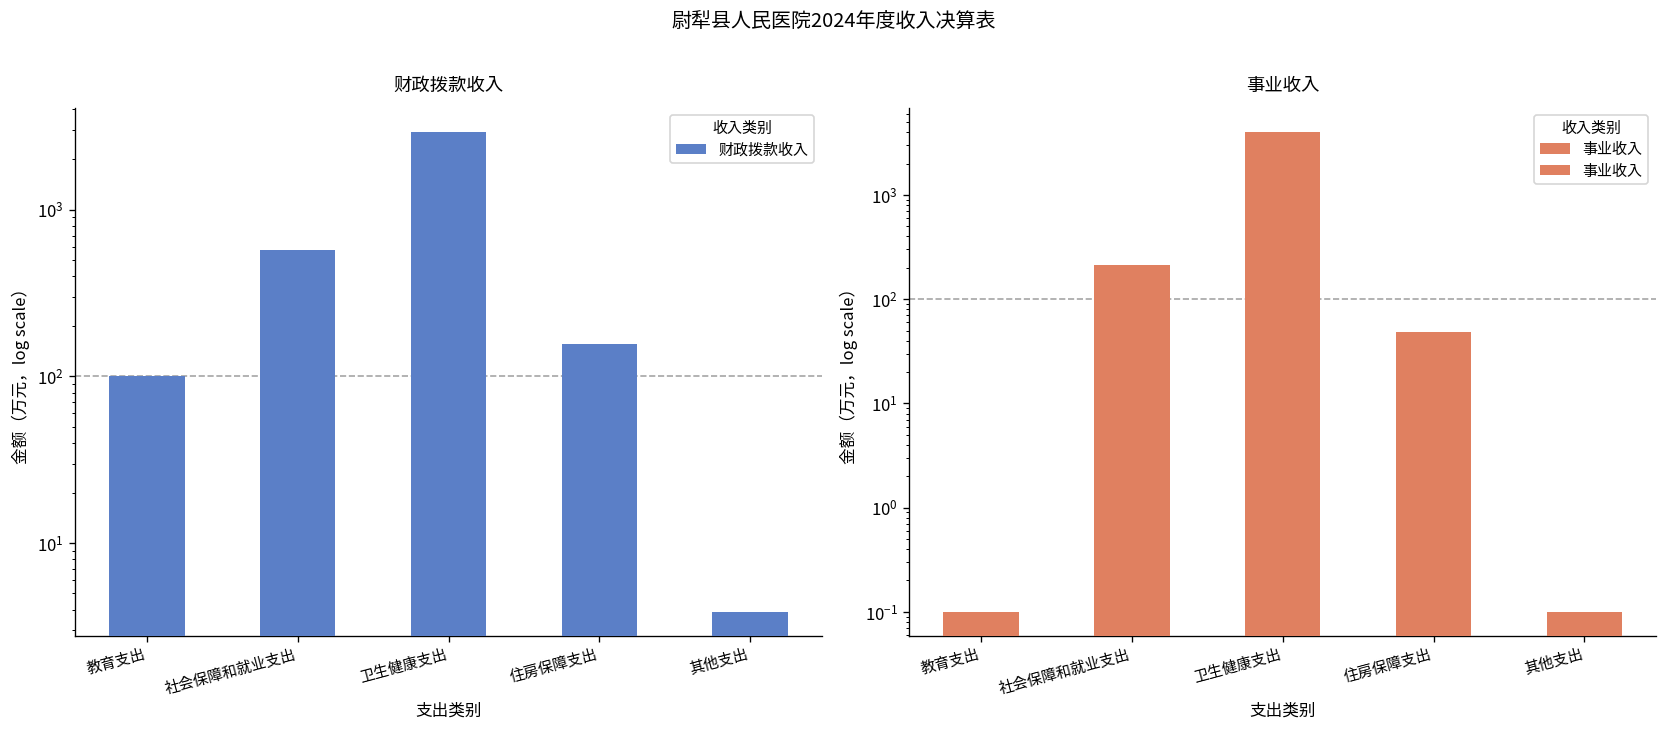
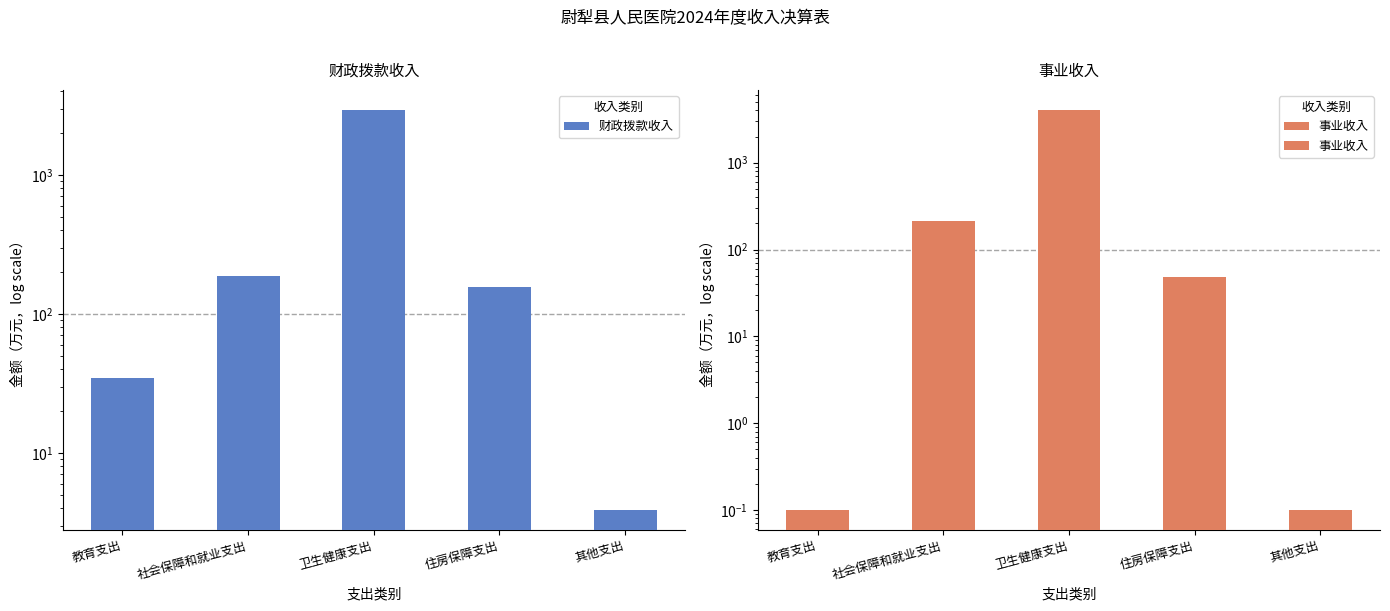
财政拨款收入, 教育支出: 100 -> 35
财政拨款收入, 社会保障和就业支出: 570 -> 190
